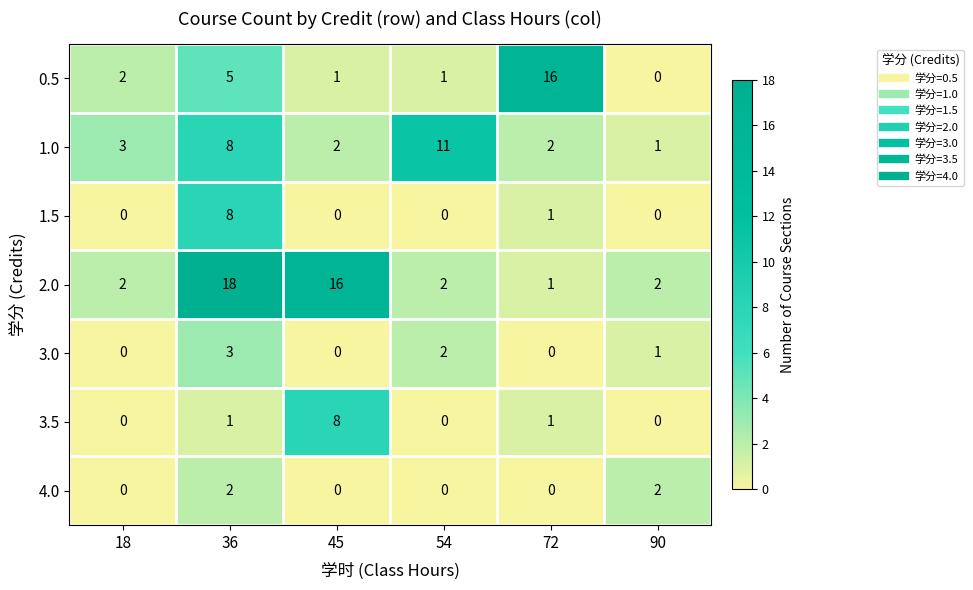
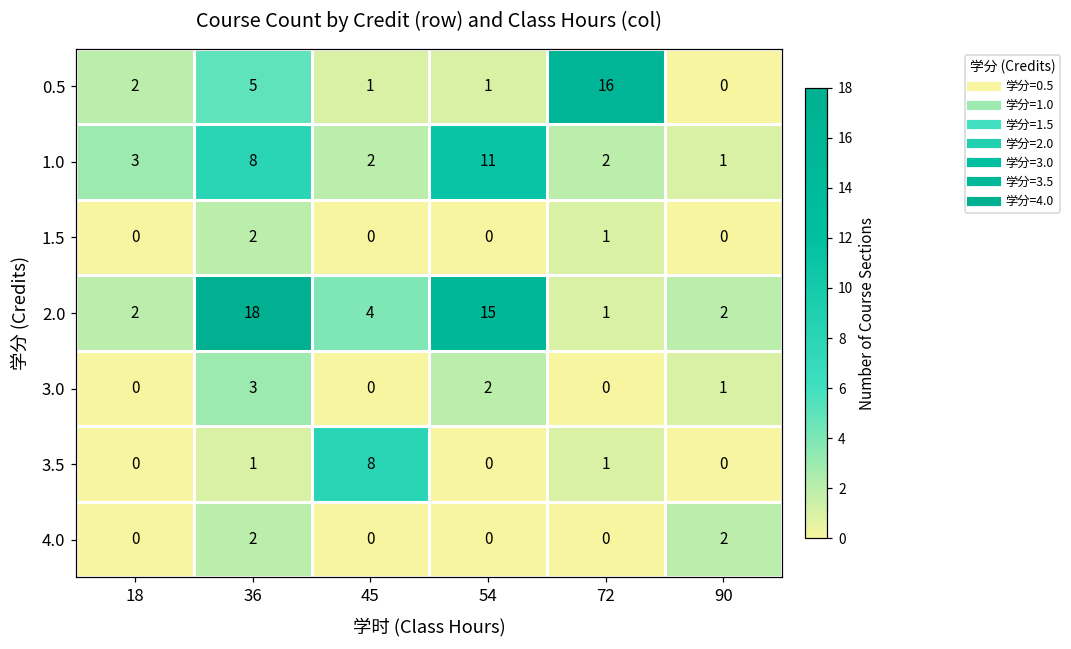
1.5, 36: 8 -> 2
2.0, 45: 16 -> 4
2.0, 54: 2 -> 15
